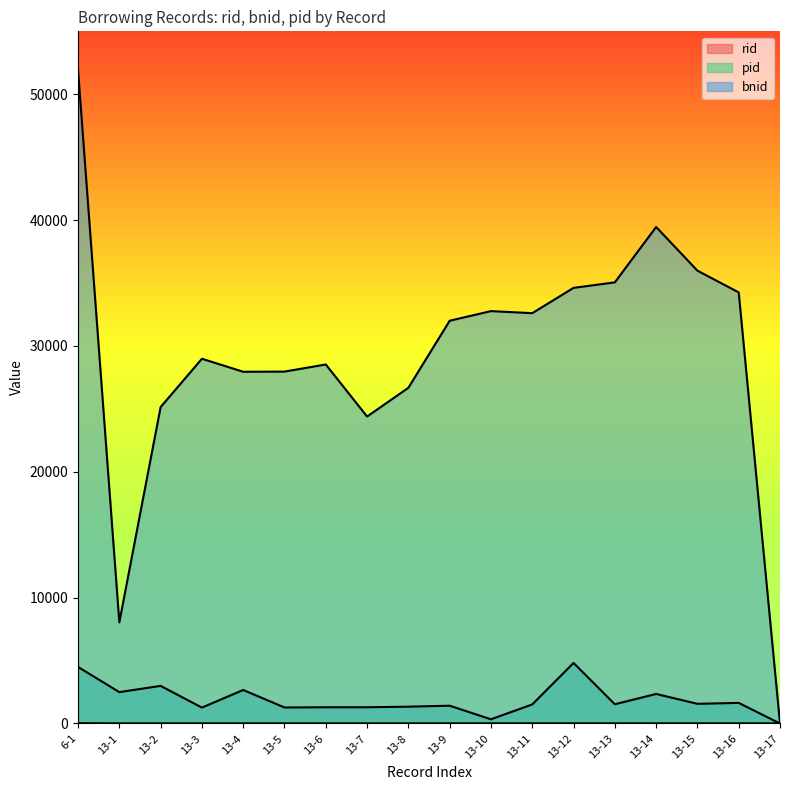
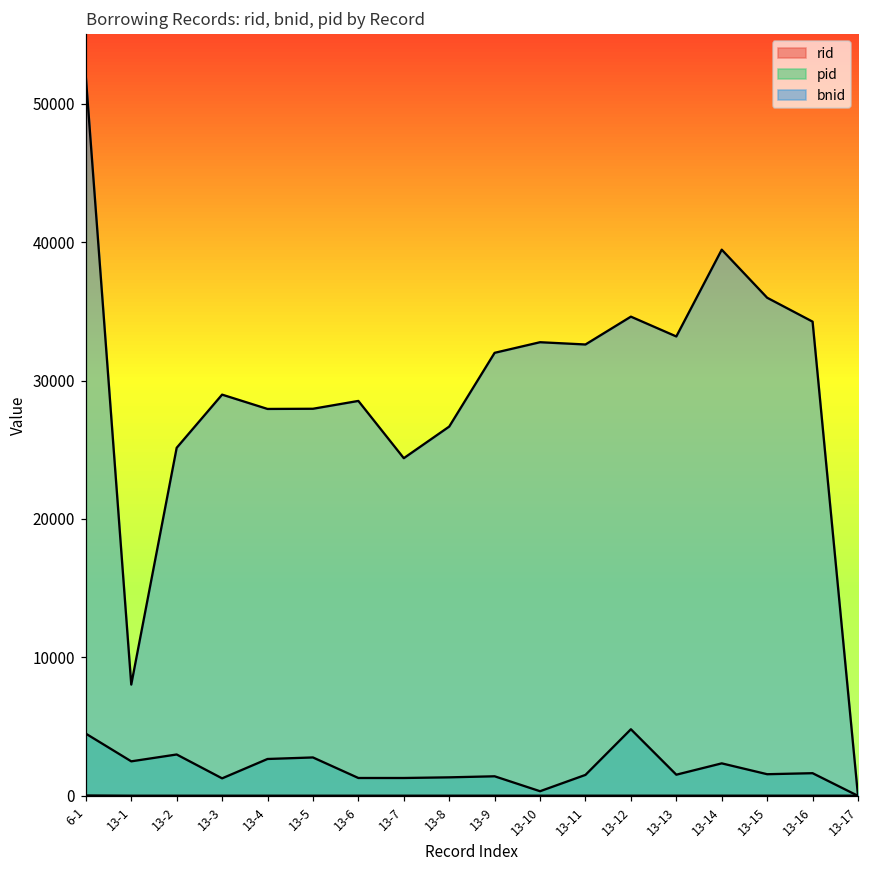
pid, 13-5: 1300 -> 2800
bnid, 13-13: 35100 -> 33200
